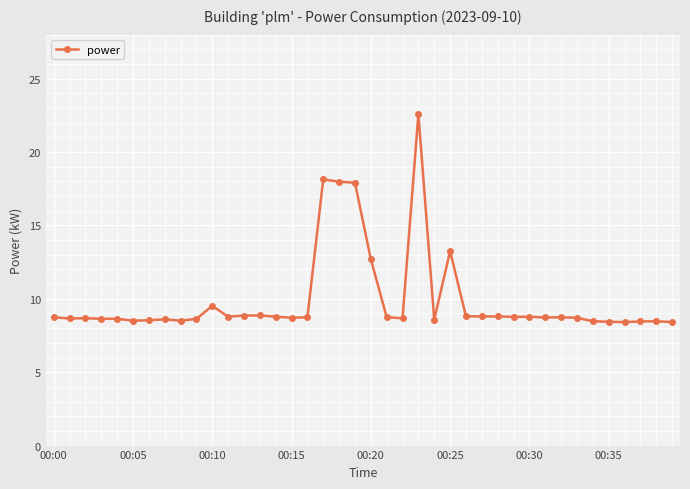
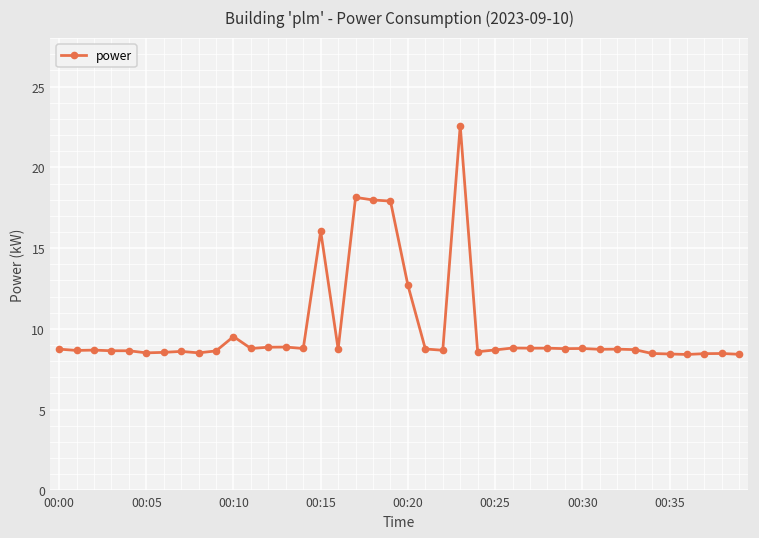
00:15: 8.7 -> 16.1
00:25: 13.3 -> 8.7
